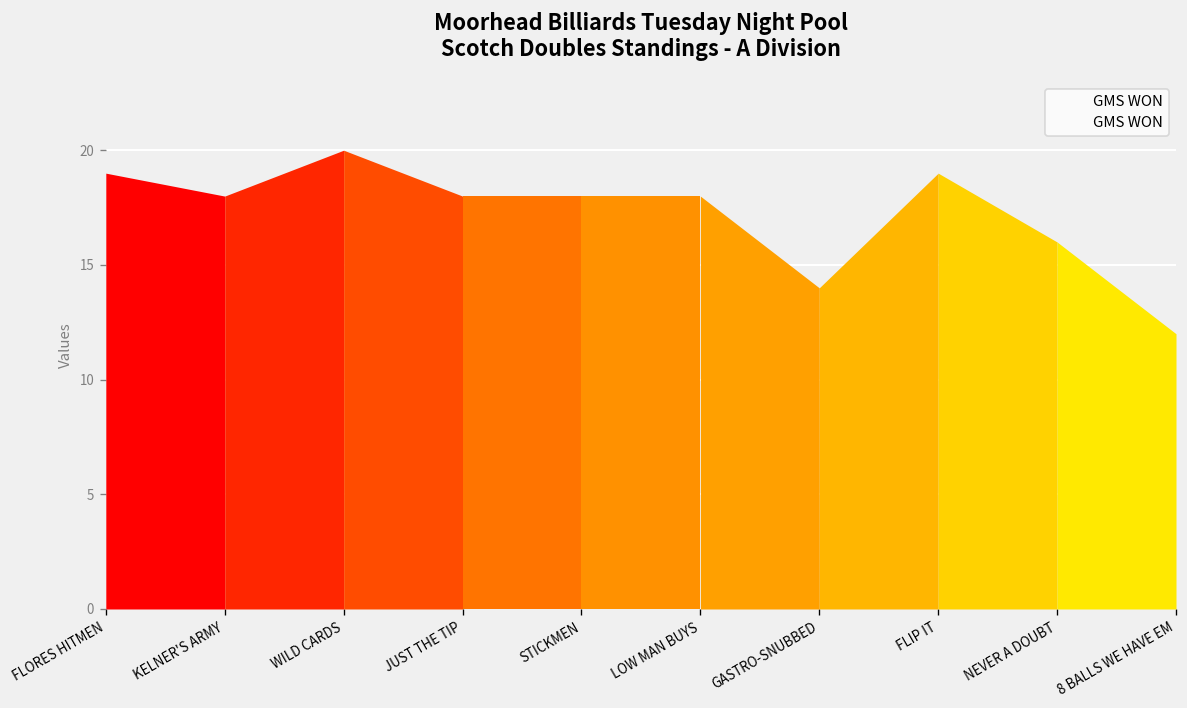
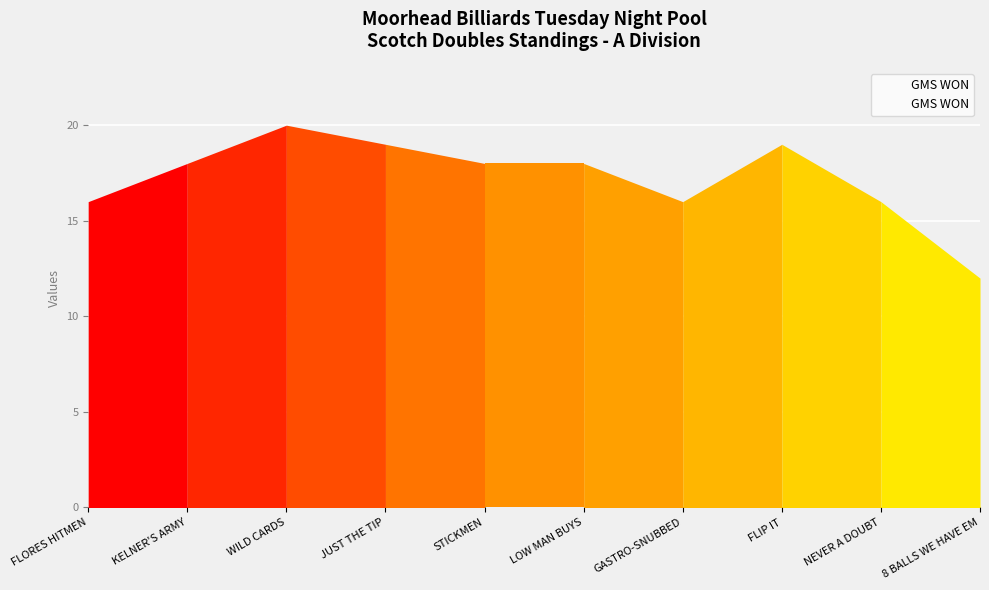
GMS WON, FLORES HITMEN: 19 -> 16
GMS WON, JUST THE TIP: 18 -> 19
GMS WON, GASTRO-SNUBBED: 14 -> 16
